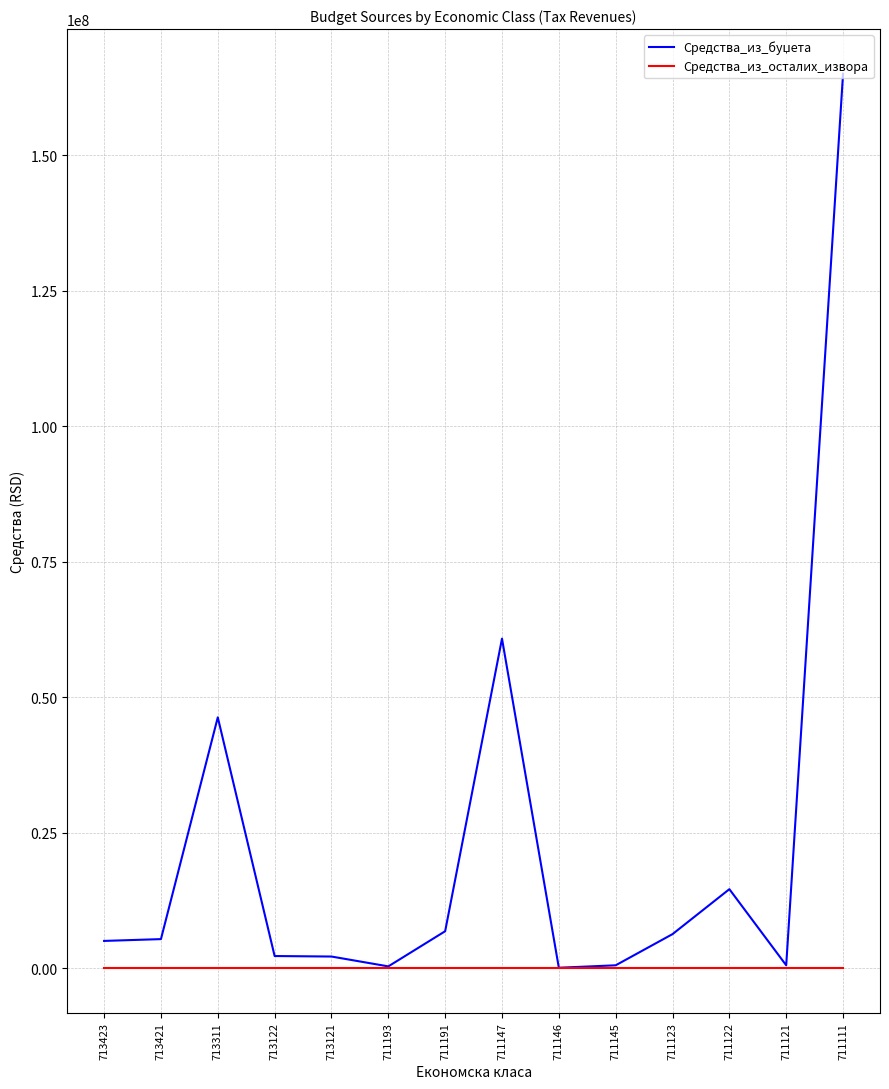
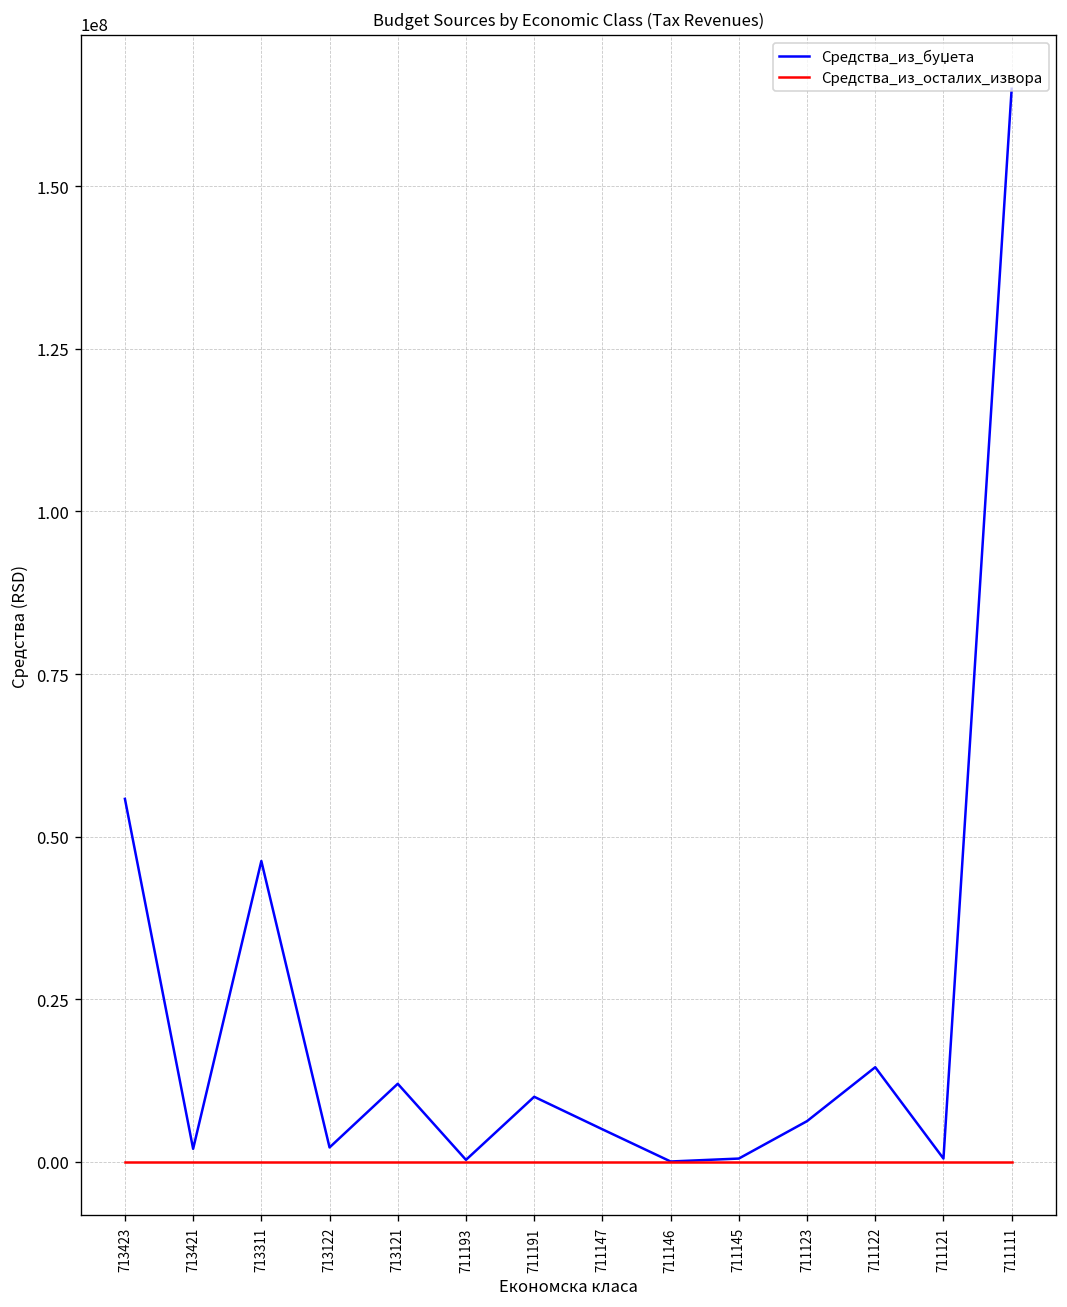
Средства_из_буџета, 713423: 5000000 -> 56000000
Средства_из_буџета, 713421: 5000000 -> 2000000
Средства_из_буџета, 713121: 2000000 -> 12000000
Средства_из_буџета, 711191: 7000000 -> 10000000
Средства_из_буџета, 711147: 61000000 -> 5000000
